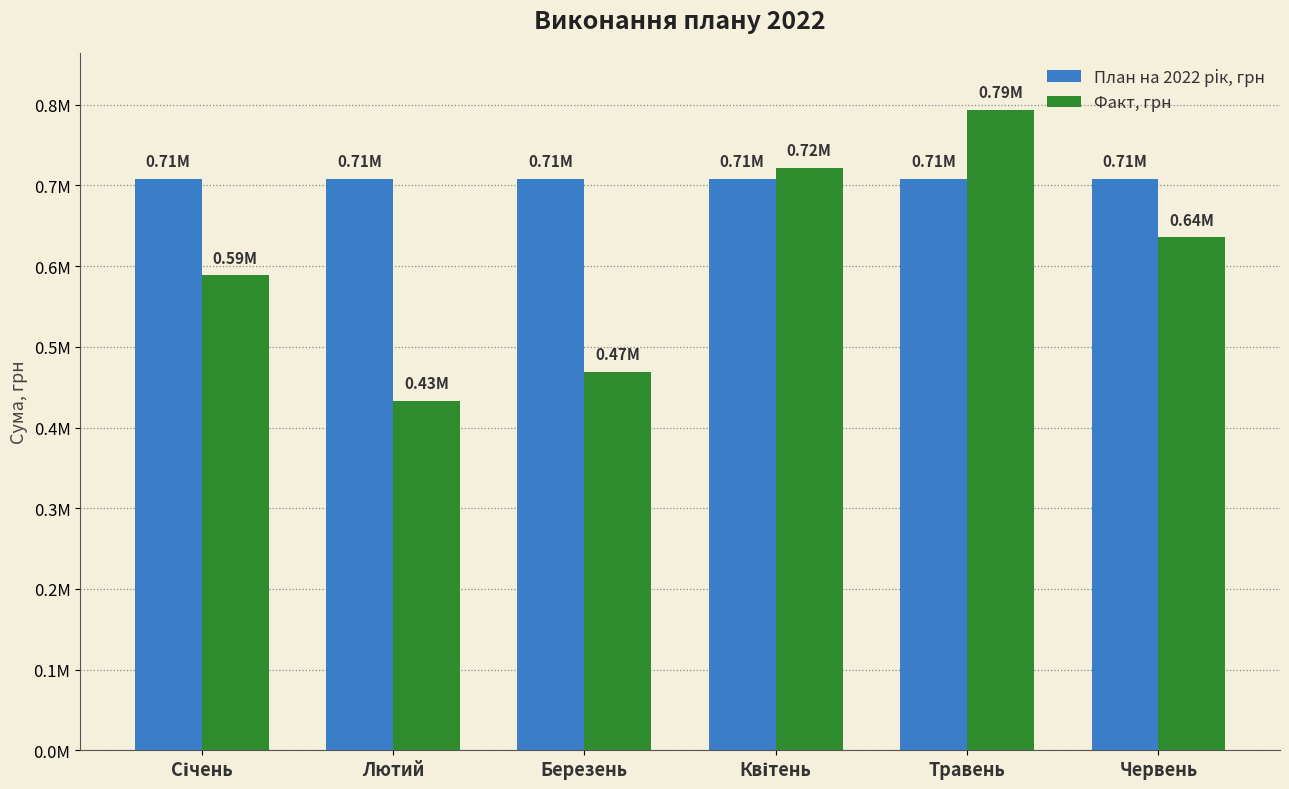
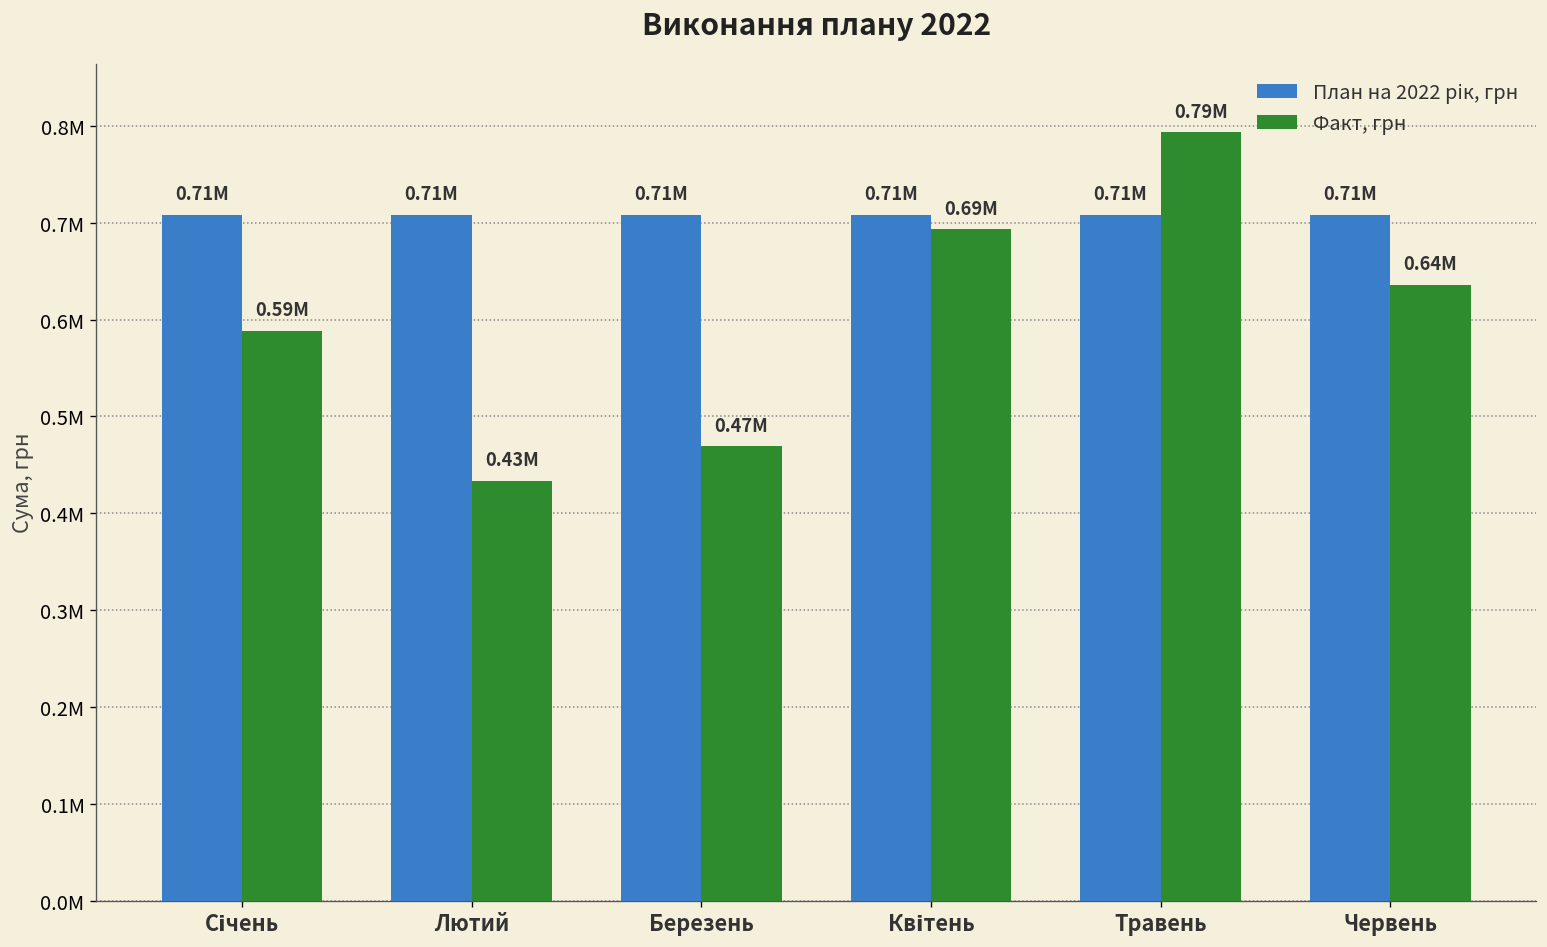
Факт, грн, Квітень: 0.72M -> 0.69M
